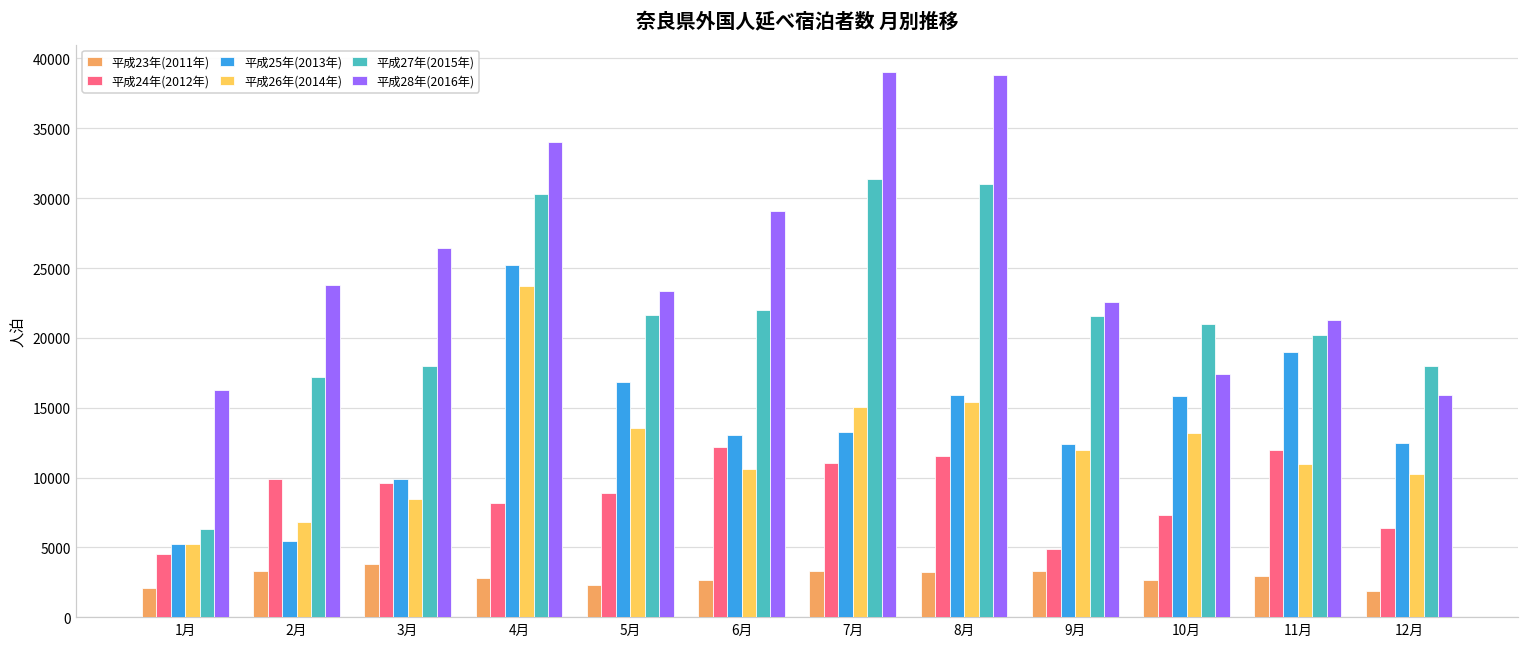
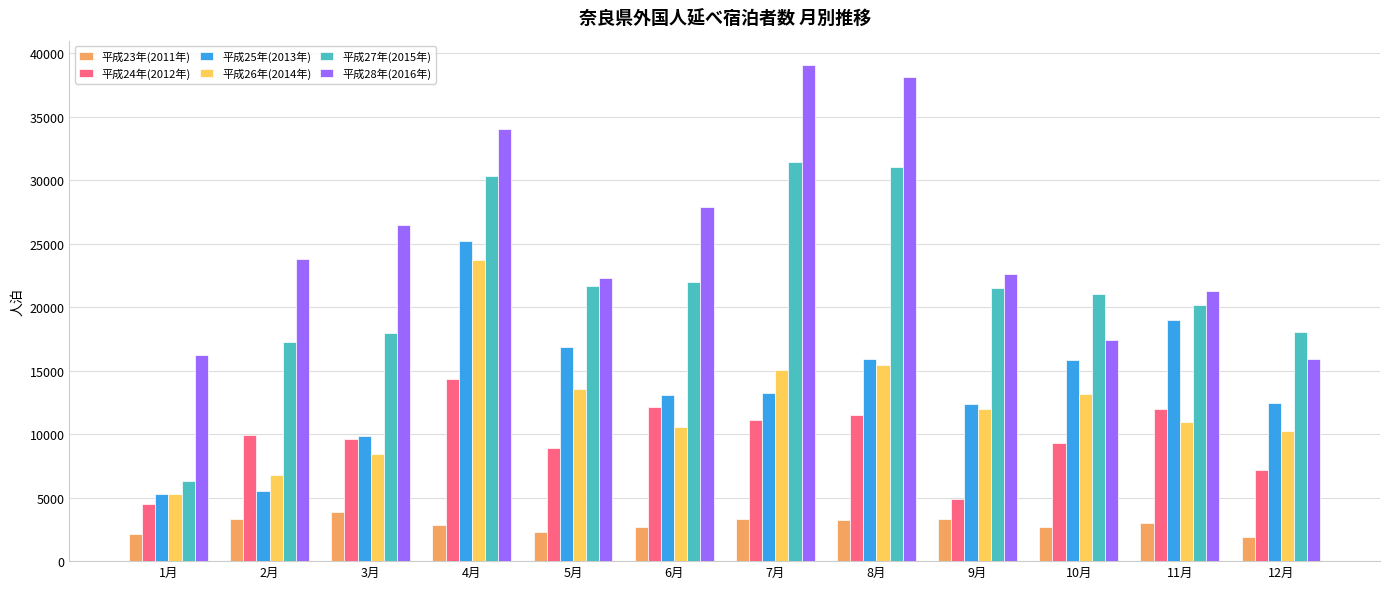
平成24年(2012年), 4月: 8200 -> 14300
平成28年(2016年), 5月: 23300 -> 22300
平成28年(2016年), 6月: 29100 -> 27900
平成28年(2016年), 8月: 38800 -> 38100
平成24年(2012年), 10月: 7400 -> 9300
平成24年(2012年), 12月: 6400 -> 7200
